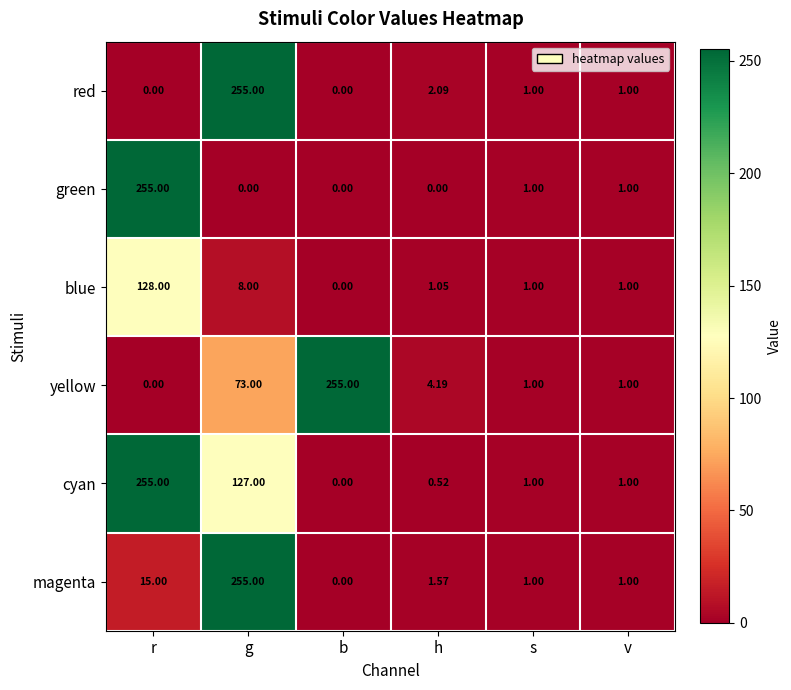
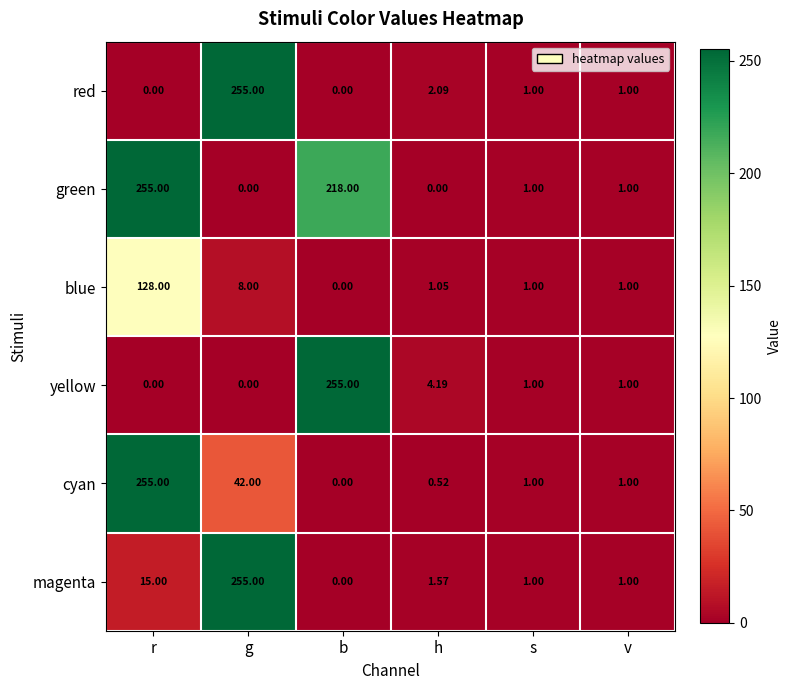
green, b: 0.00 -> 218.00
yellow, g: 73.00 -> 0.00
cyan, g: 127.00 -> 42.00
